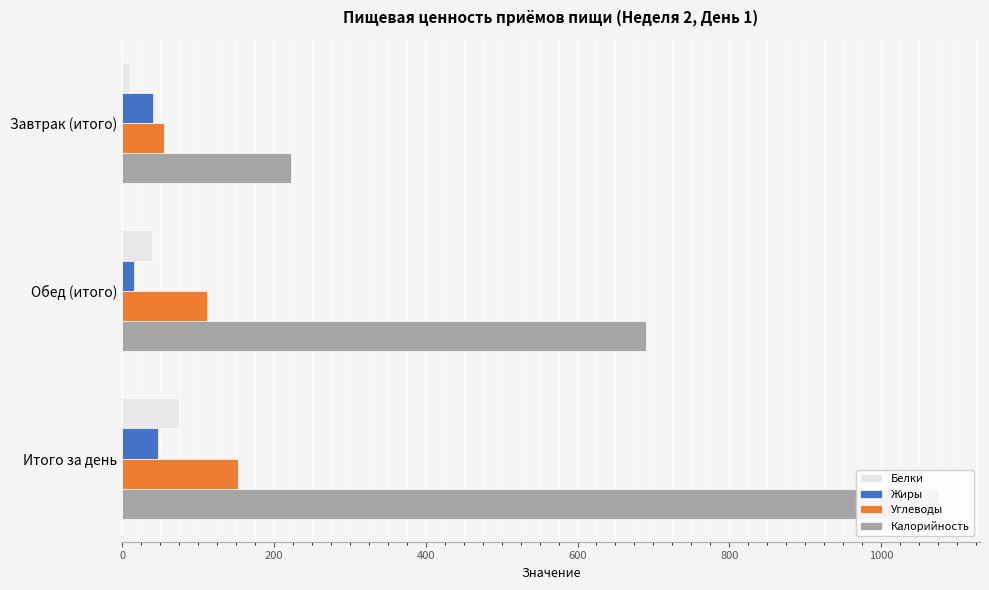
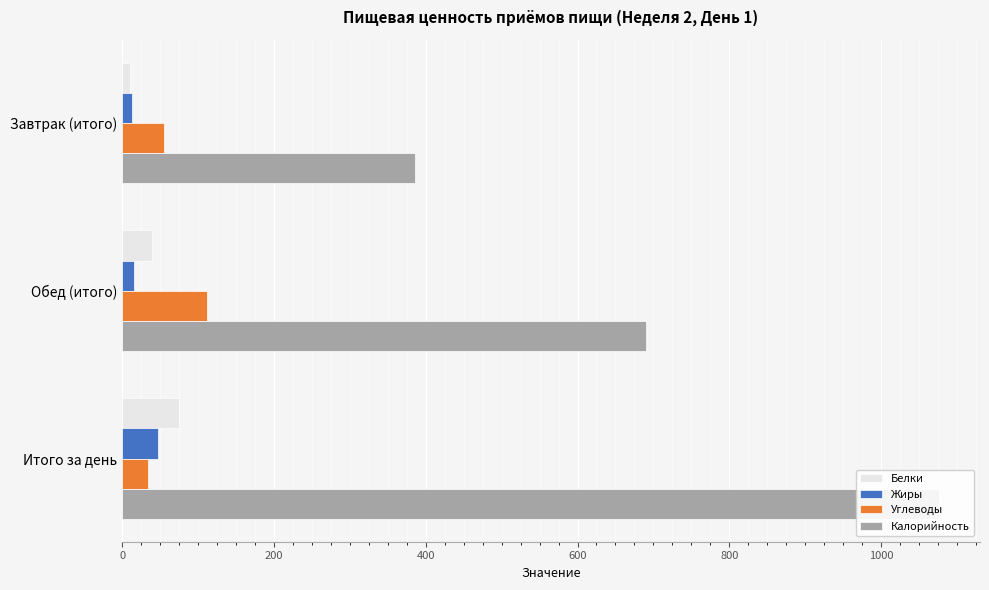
Жиры, Завтрак (итого): 40 -> 10
Калорийность, Завтрак (итого): 220 -> 390
Углеводы, Итого за день: 150 -> 30
